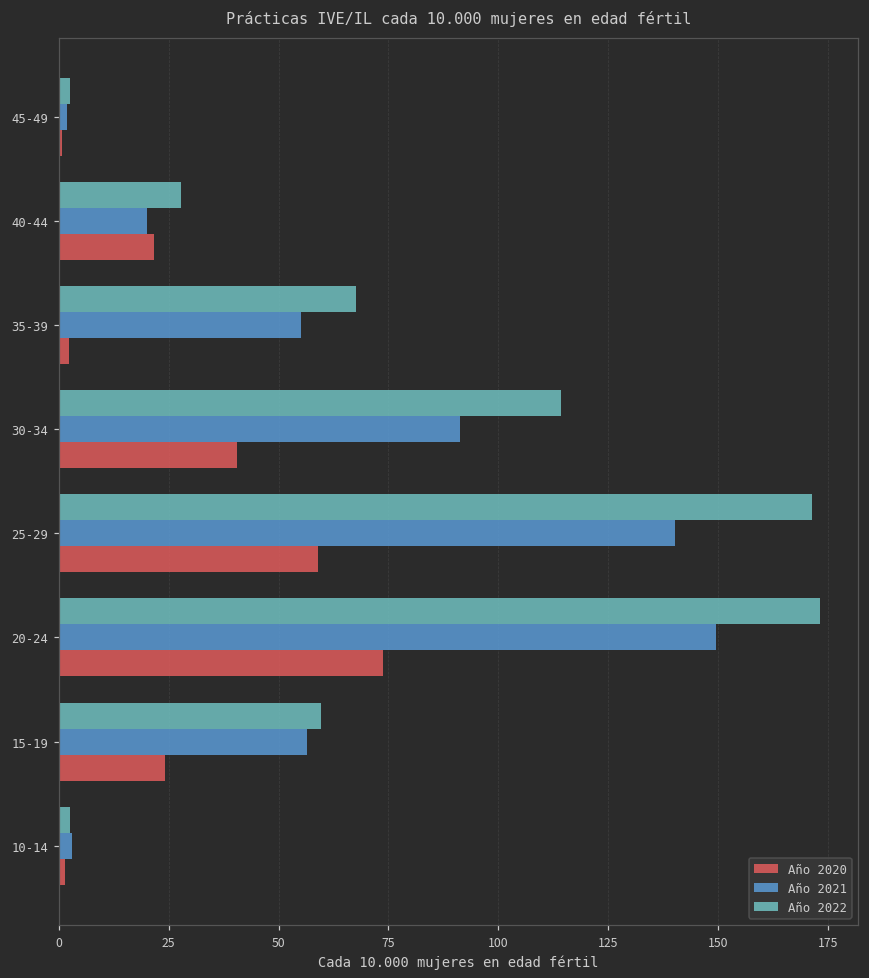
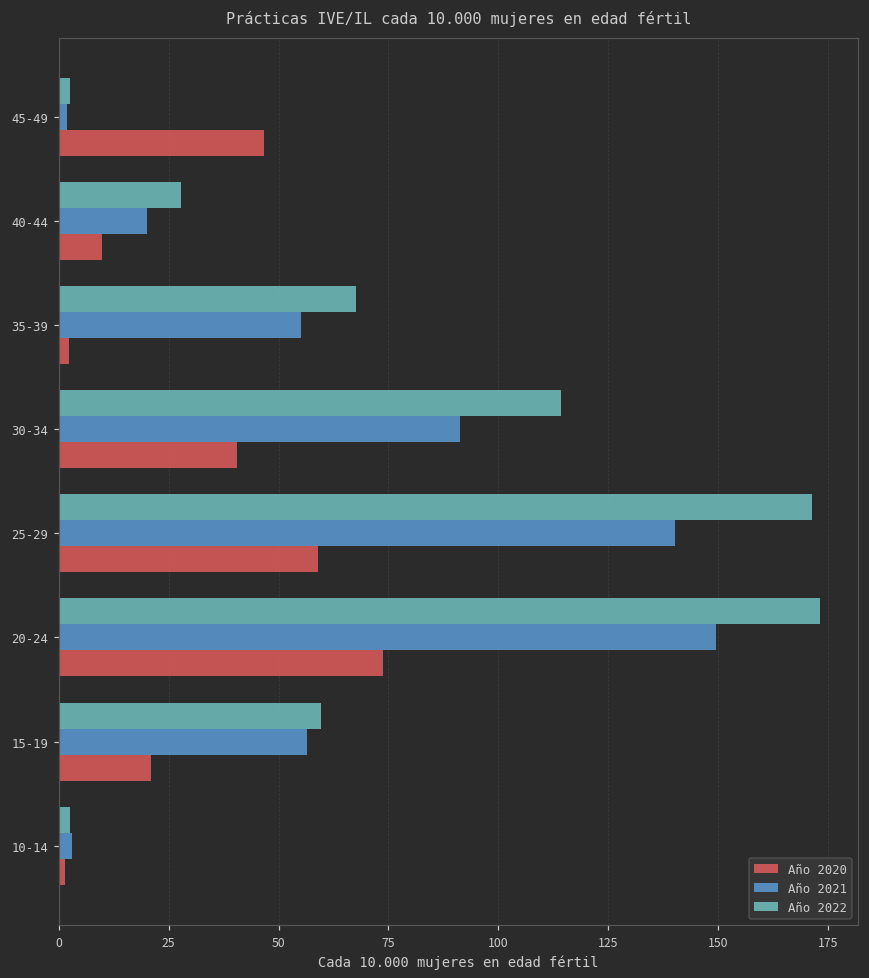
Año 2020, 45-49: 1 -> 47
Año 2020, 40-44: 22 -> 10
Año 2020, 15-19: 24 -> 21
